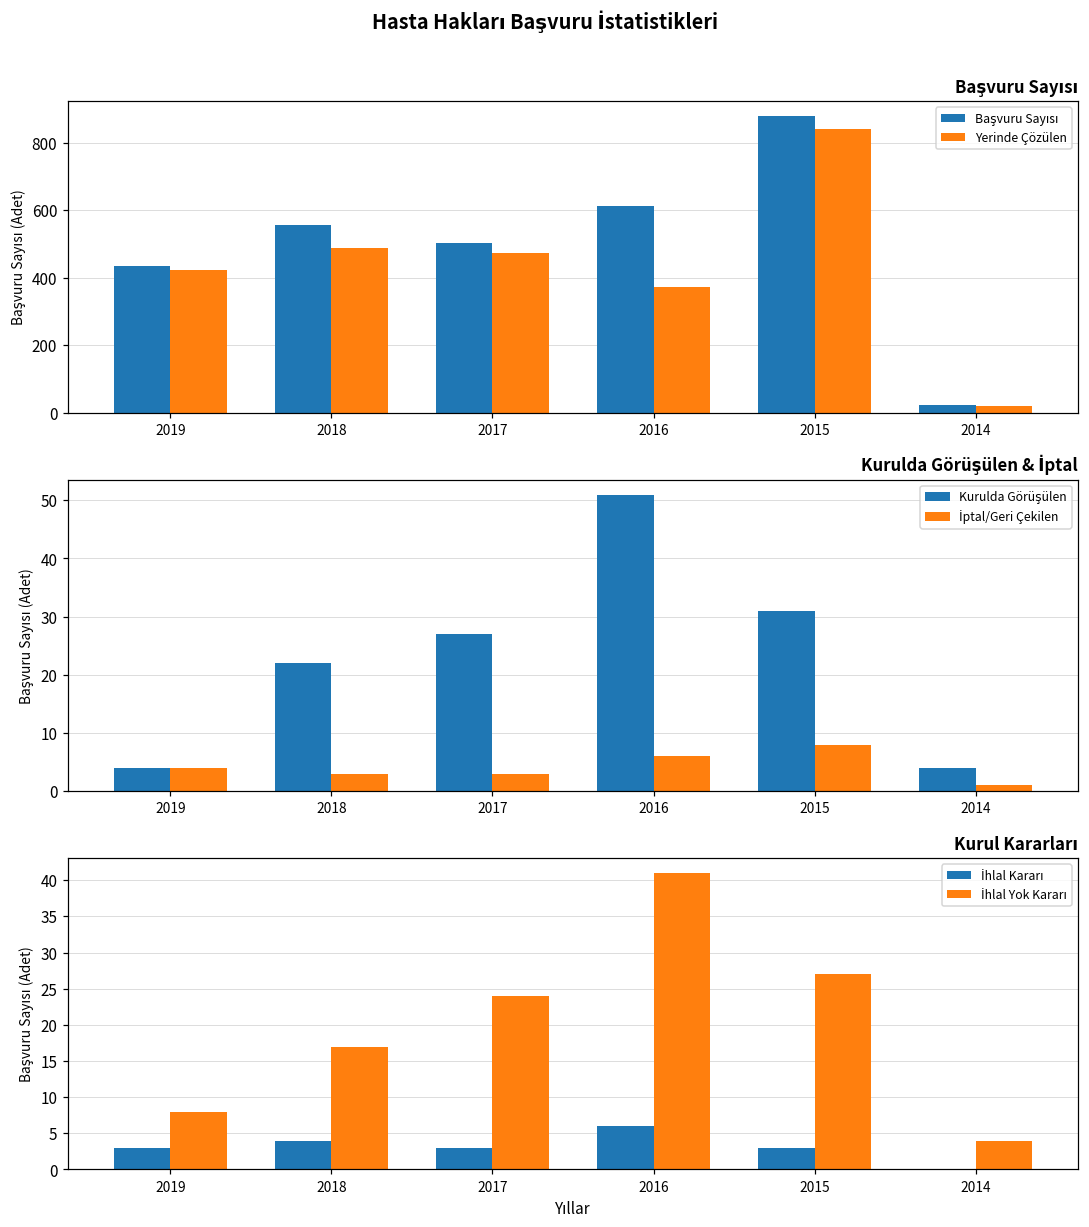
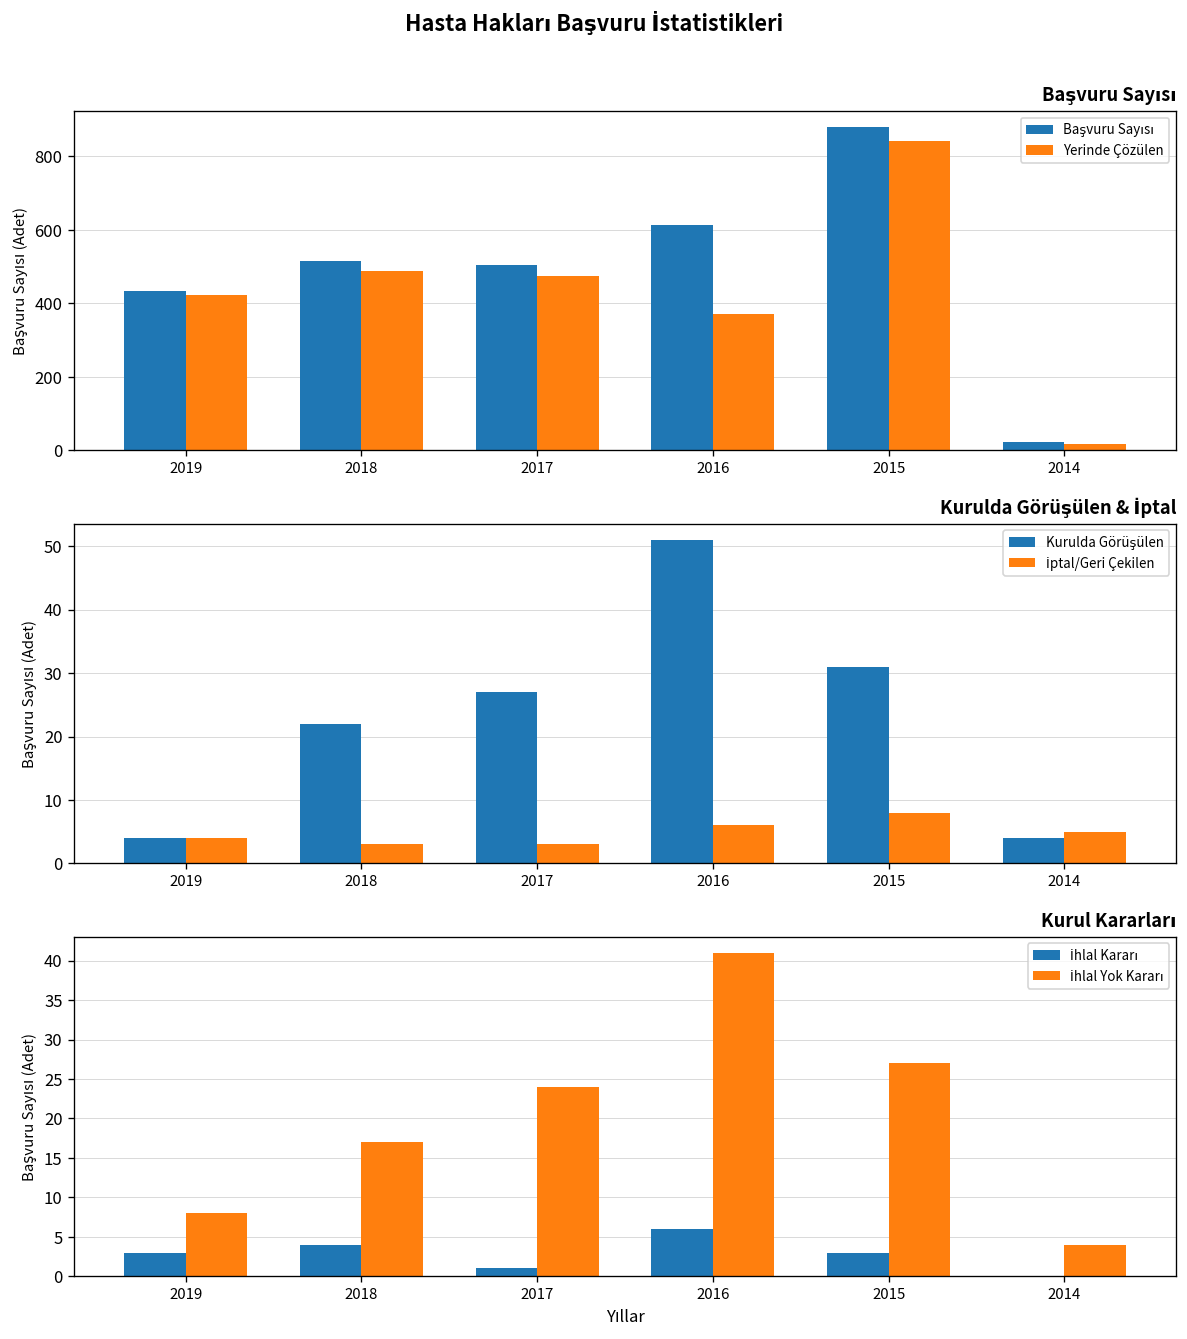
Başvuru Sayısı, Başvuru Sayısı, 2018: 560 -> 520
Kurulda Görüşülen & İptal, İptal/Geri Çekilen, 2014: 1 -> 5
Kurul Kararları, İhlal Kararı, 2017: 3 -> 1
